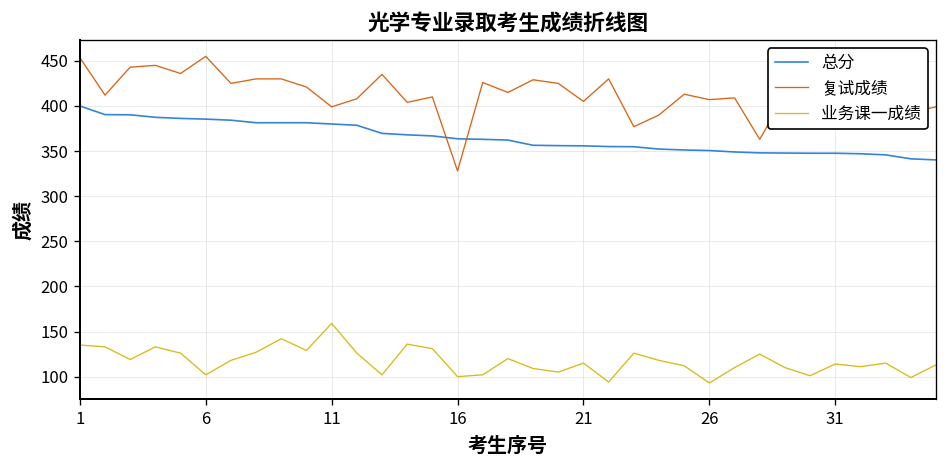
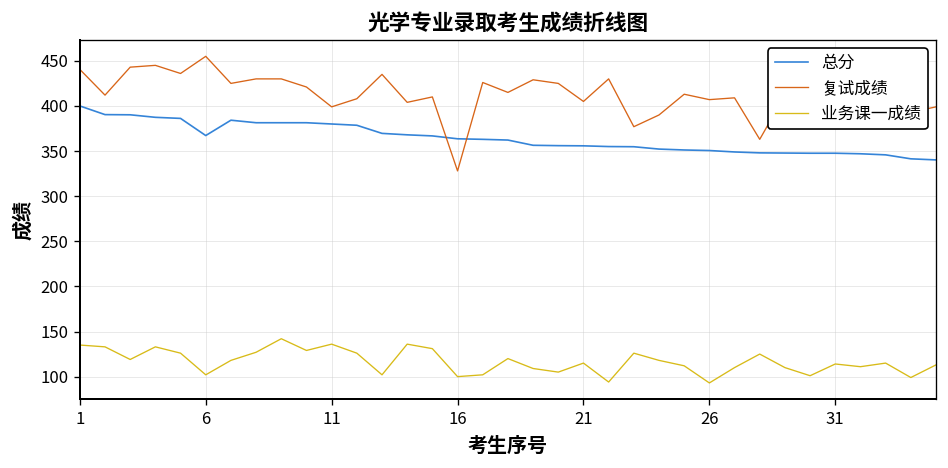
复试成绩, 1: 450 -> 440
总分, 6: 390 -> 370
业务课一成绩, 11: 160 -> 140
